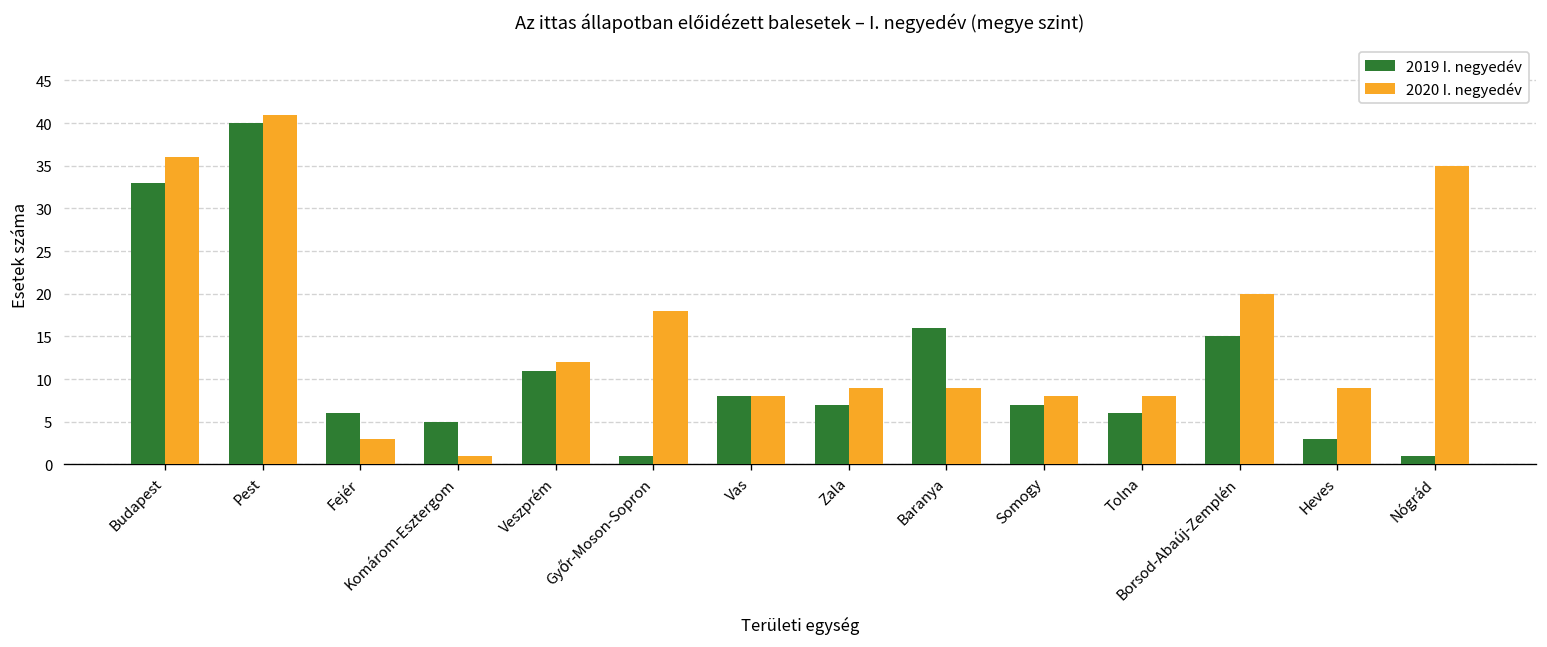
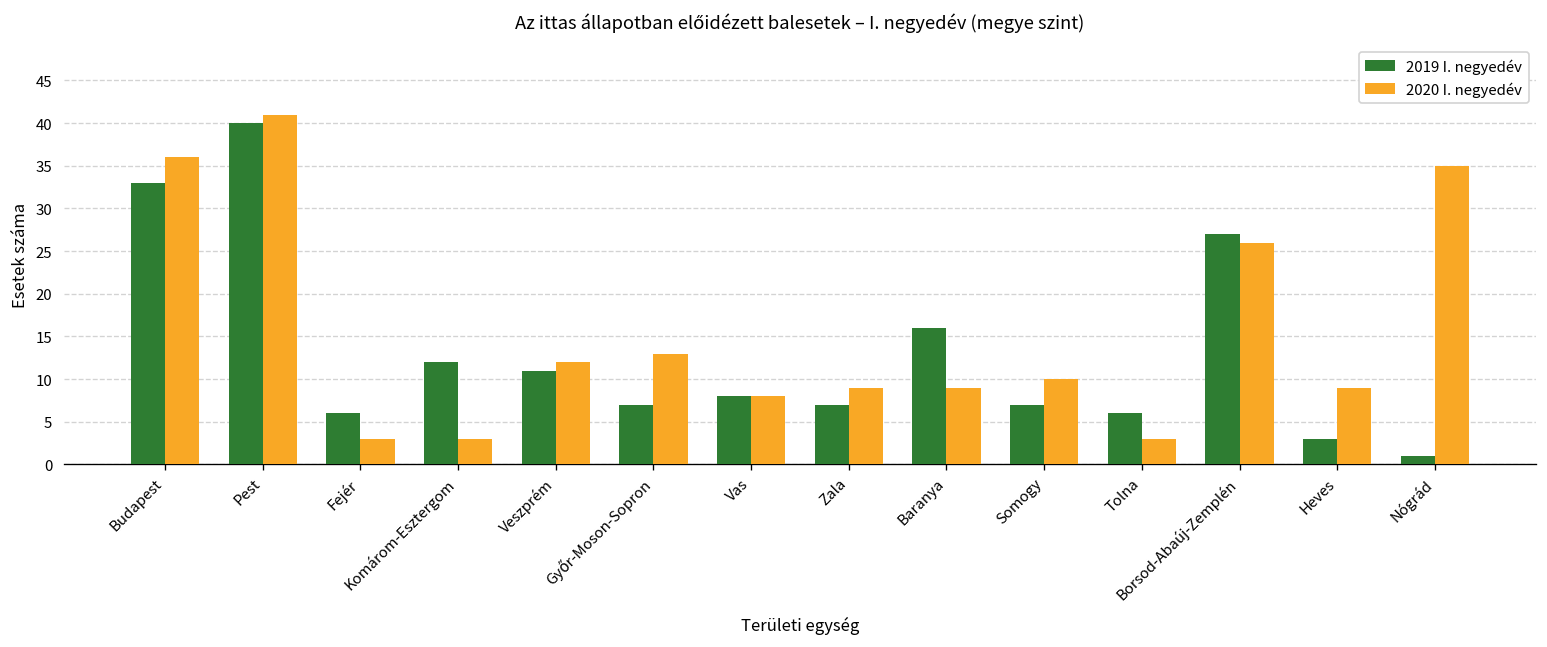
2019 I. negyedév, Komárom-Esztergom: 5 -> 12
2020 I. negyedév, Komárom-Esztergom: 1 -> 3
2019 I. negyedév, Győr-Moson-Sopron: 1 -> 7
2020 I. negyedév, Győr-Moson-Sopron: 18 -> 13
2020 I. negyedév, Somogy: 8 -> 10
2020 I. negyedév, Tolna: 8 -> 3
2019 I. negyedév, Borsod-Abaúj-Zemplén: 15 -> 27
2020 I. negyedév, Borsod-Abaúj-Zemplén: 20 -> 26
